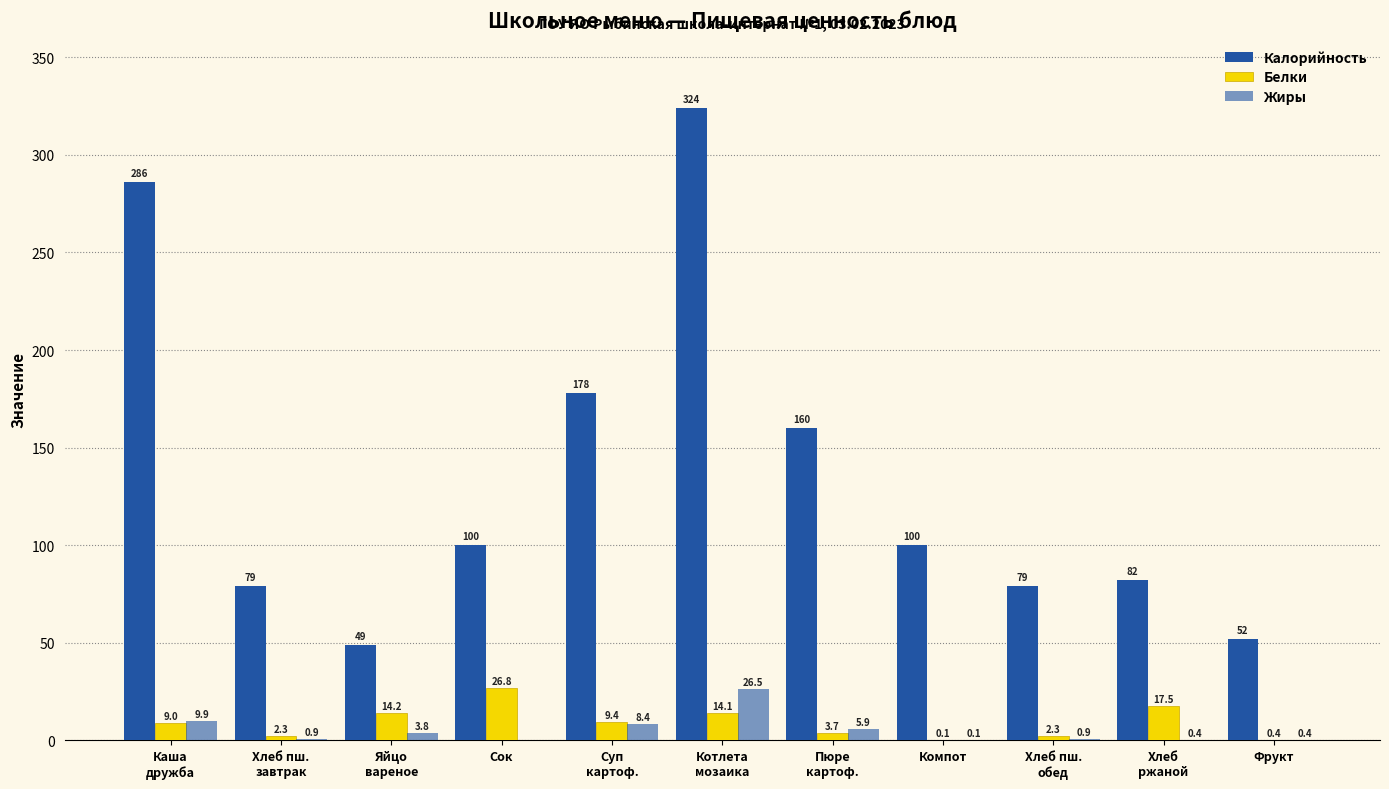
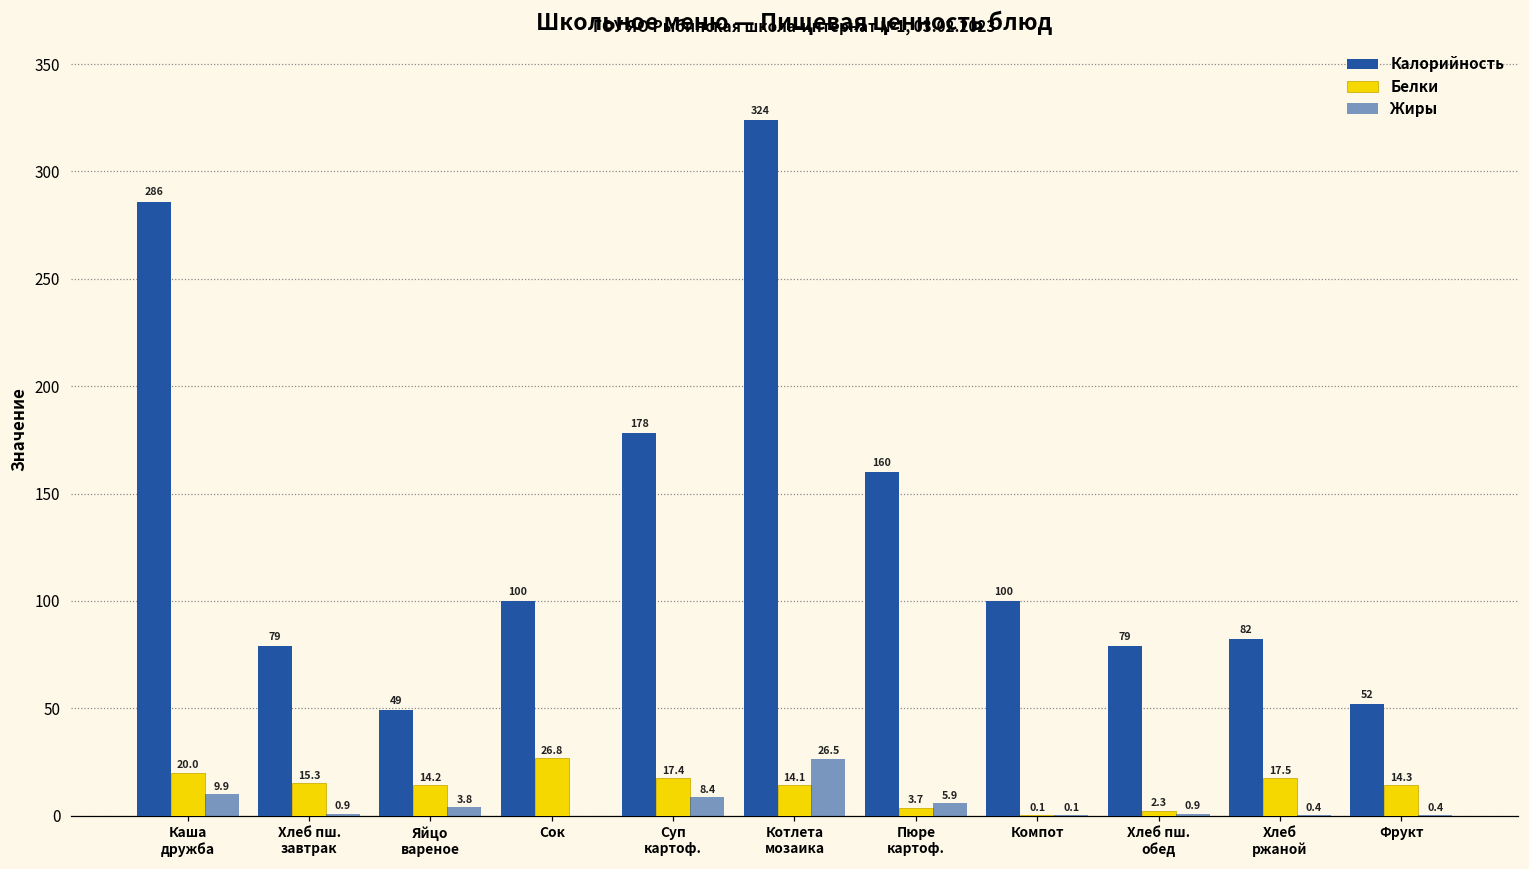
Белки, Каша дружба: 9.0 -> 20.0
Белки, Хлеб пш. завтрак: 2.3 -> 15.3
Белки, Суп картоф.: 9.4 -> 17.4
Белки, Фрукт: 0.4 -> 14.3
